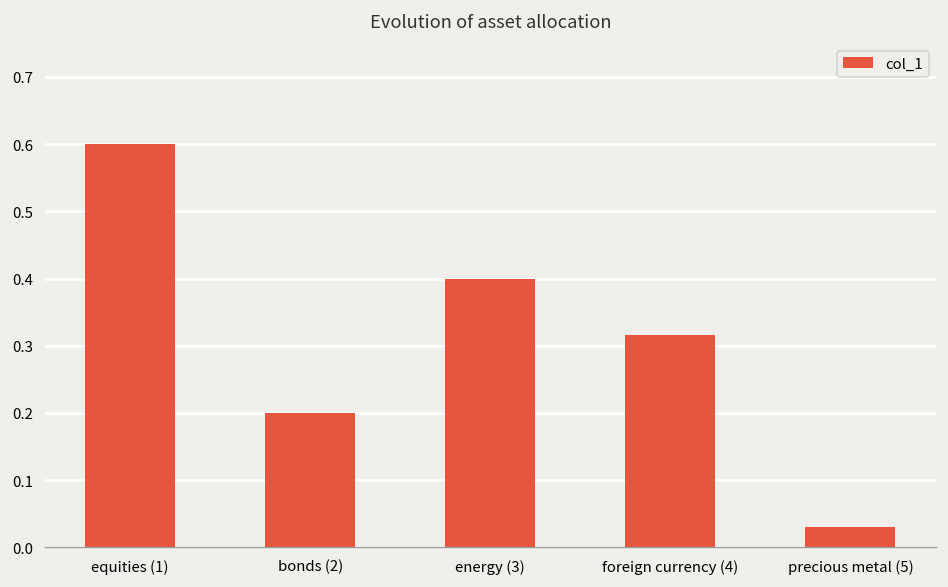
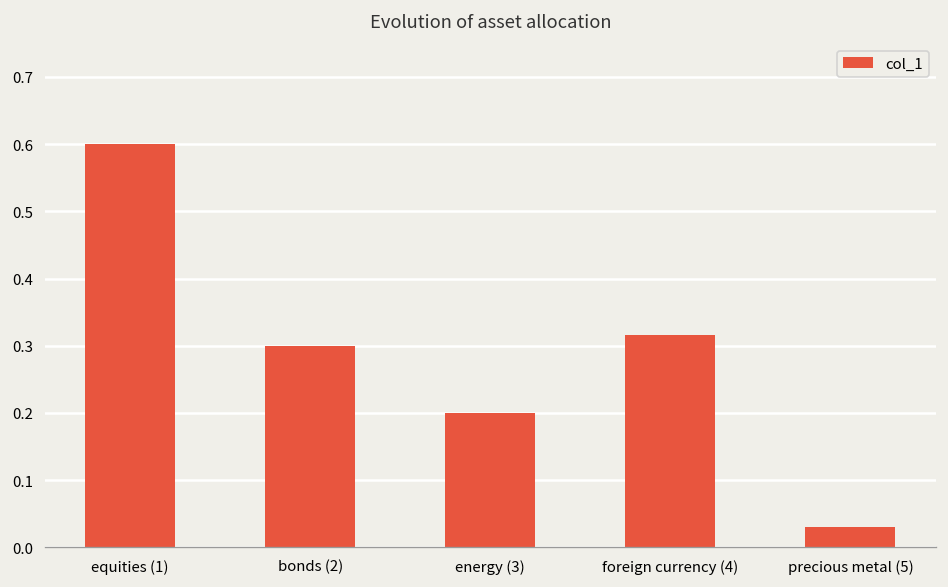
bonds (2): 0.2 -> 0.3
energy (3): 0.4 -> 0.2
